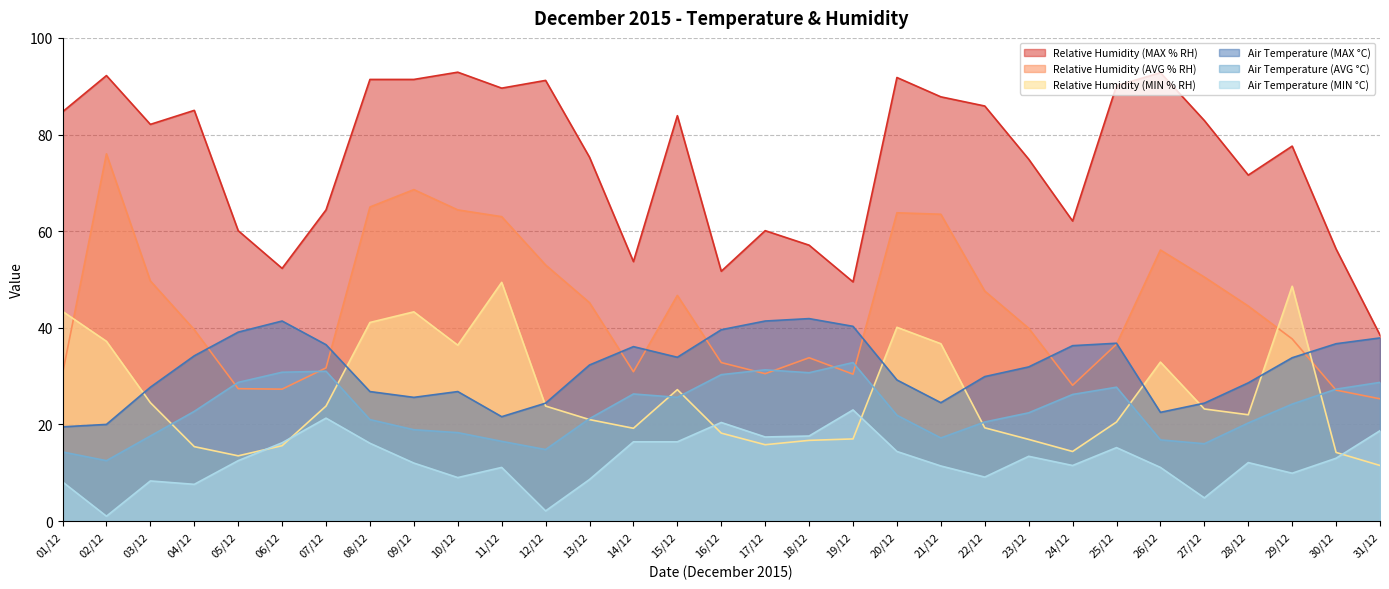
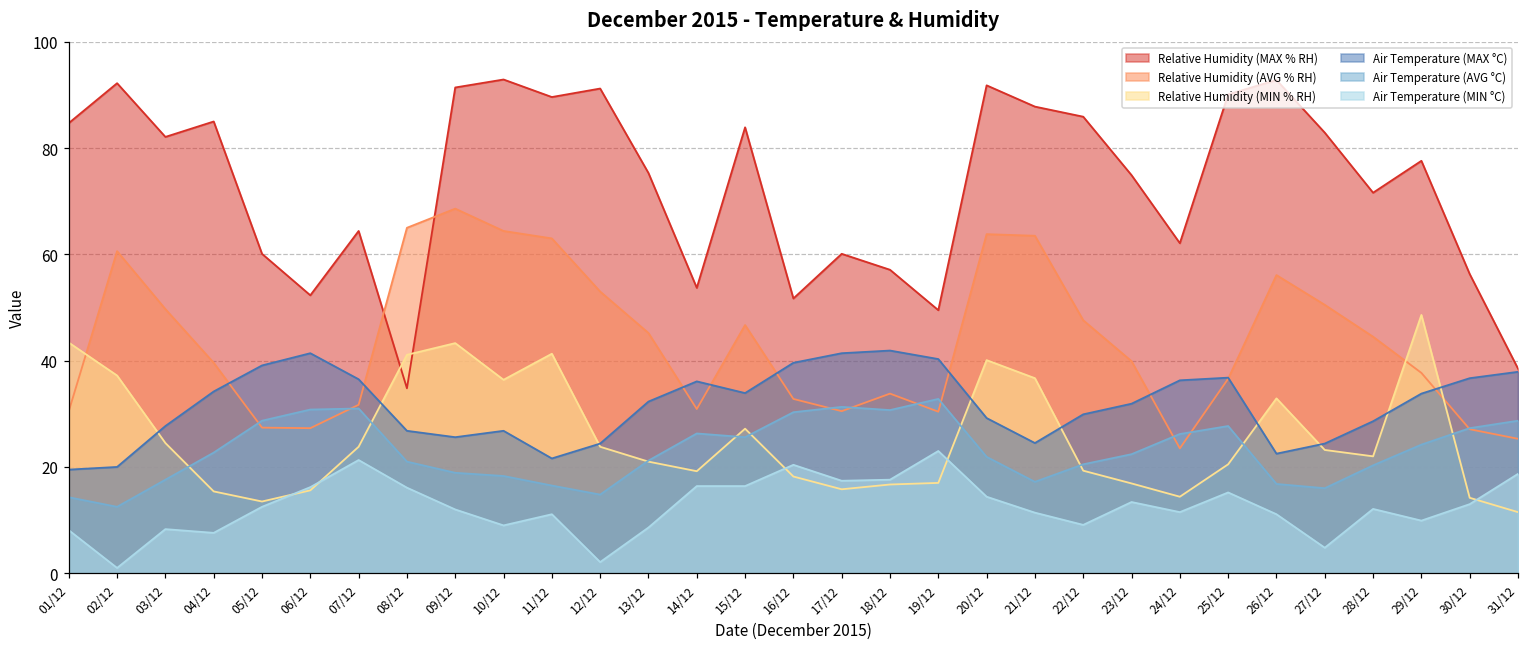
Relative Humidity (AVG % RH), 02/12: 76 -> 61
Relative Humidity (MAX % RH), 08/12: 91 -> 35
Relative Humidity (MIN % RH), 11/12: 49 -> 41
Relative Humidity (AVG % RH), 24/12: 28 -> 24
